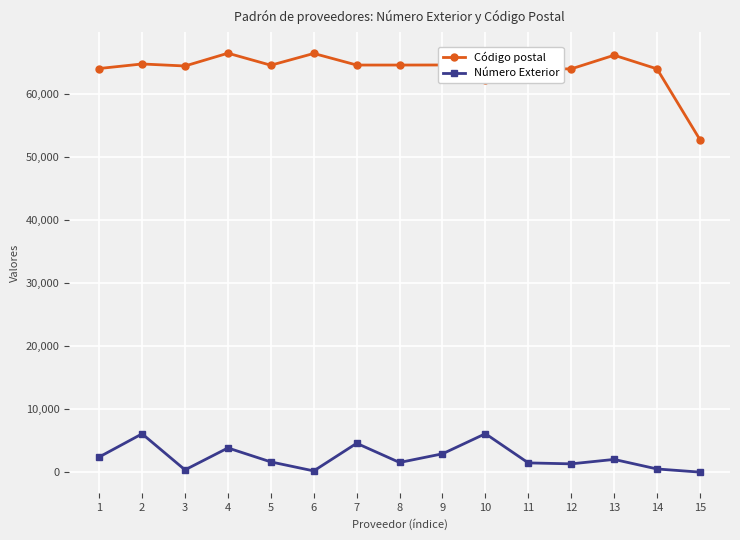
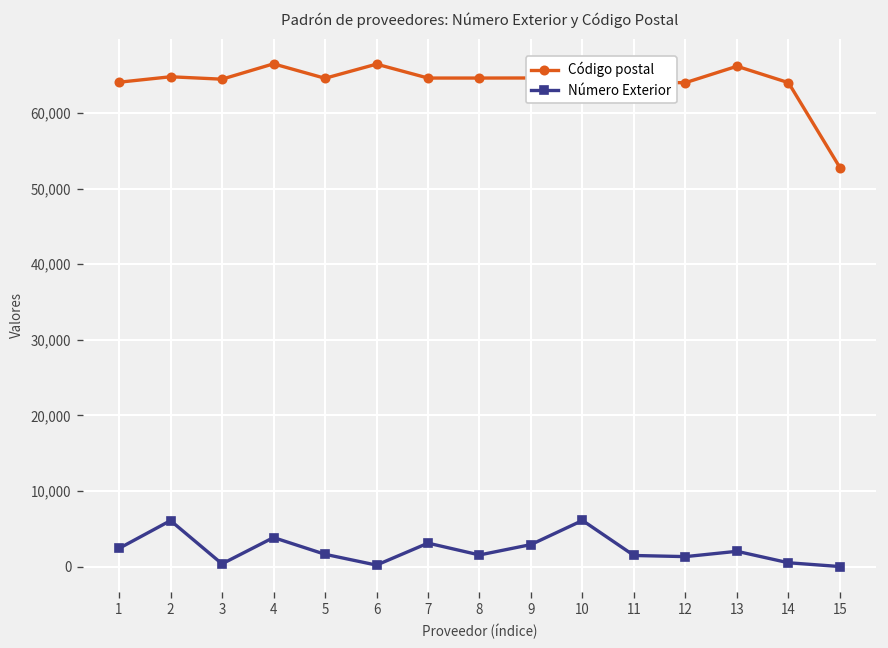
Número Exterior, 7: 5,000 -> 3,000
